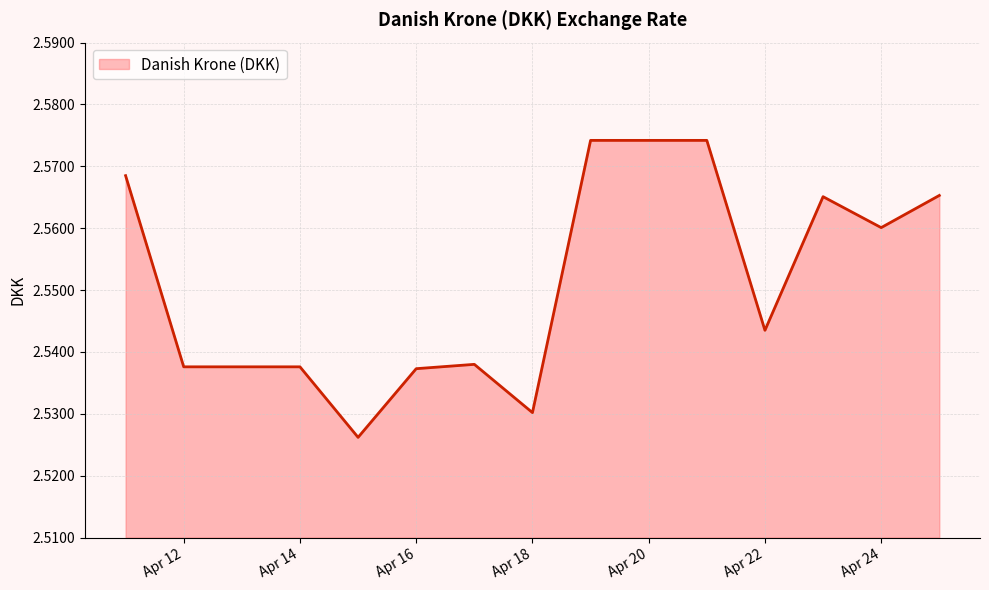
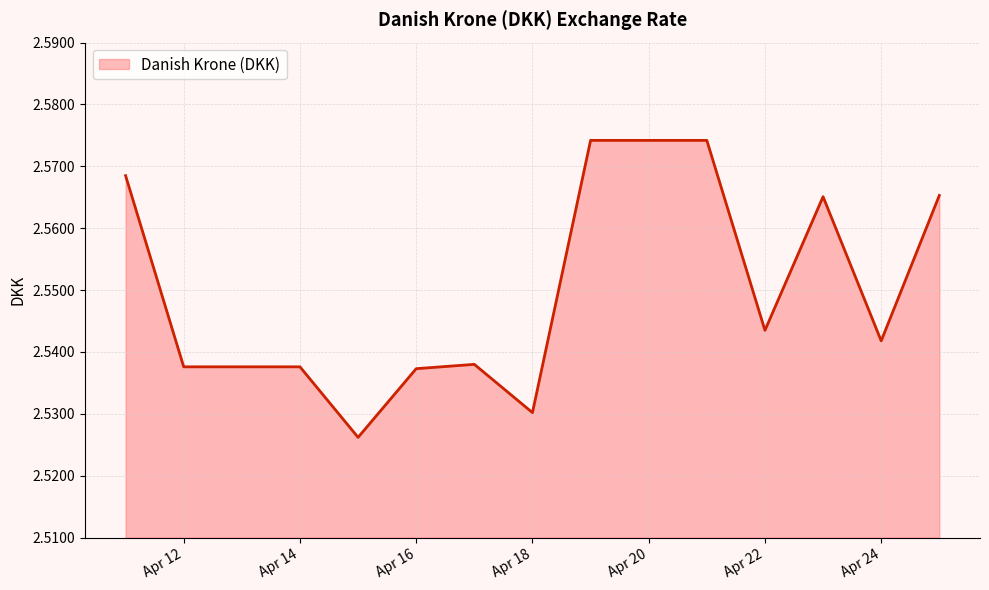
Apr 24: 2.560 -> 2.542
